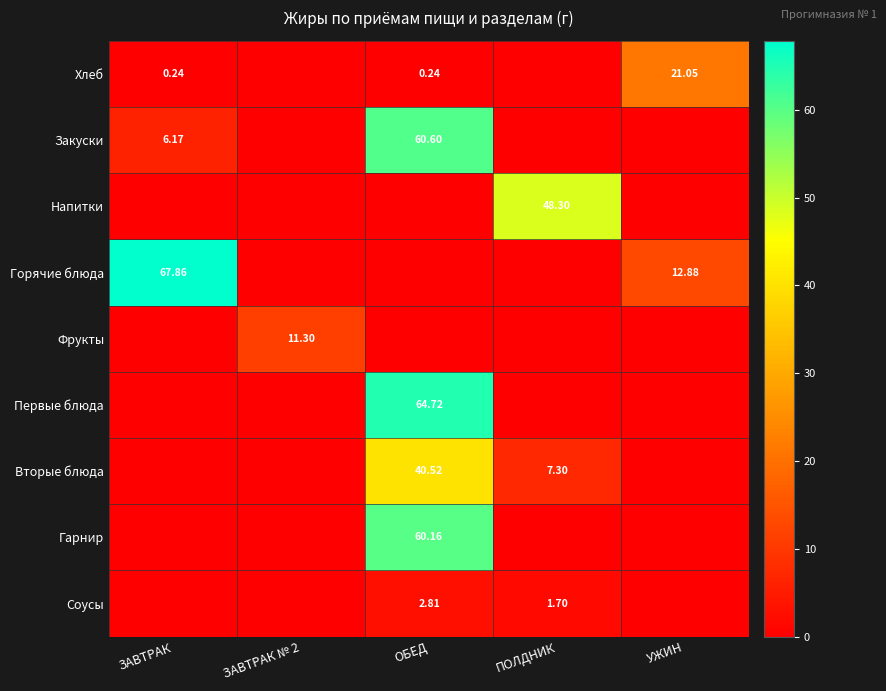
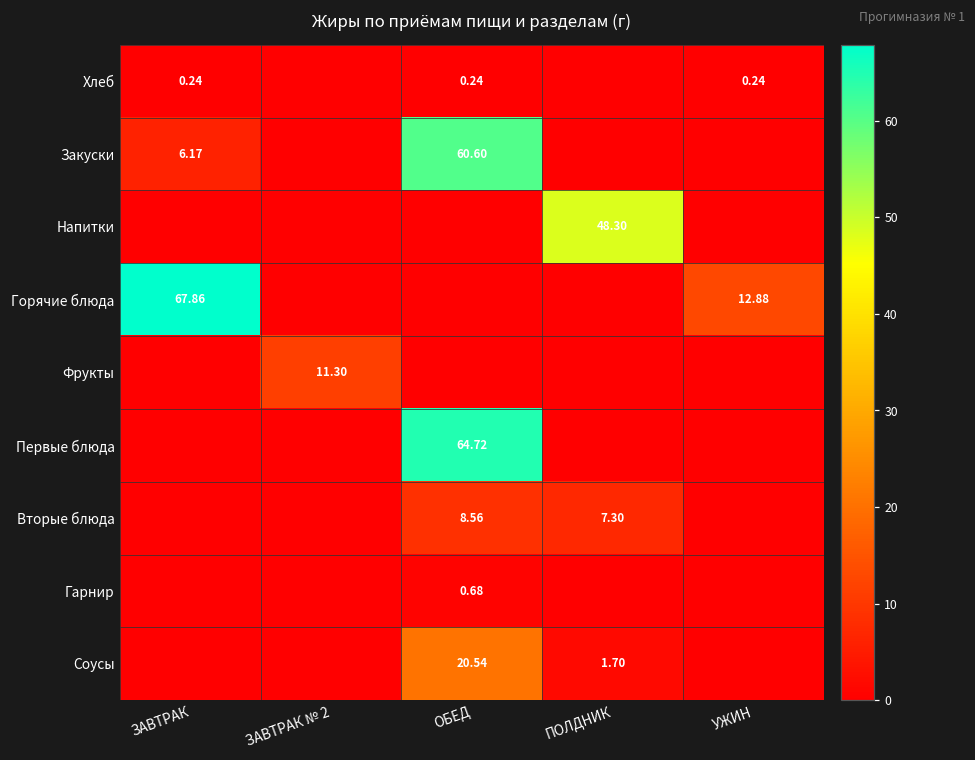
Хлеб, УЖИН: 21.05 -> 0.24
Вторые блюда, ОБЕД: 40.52 -> 8.56
Гарнир, ОБЕД: 60.16 -> 0.68
Соусы, ОБЕД: 2.81 -> 20.54
